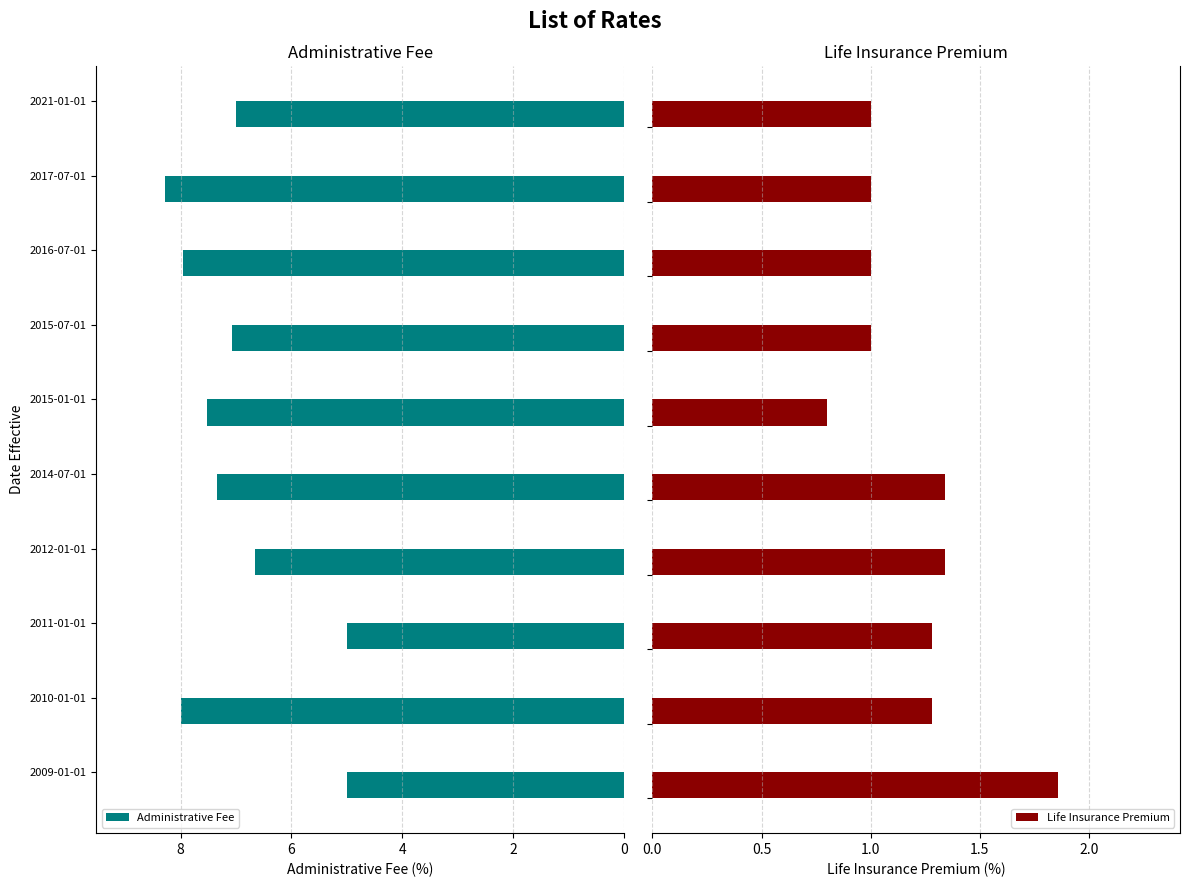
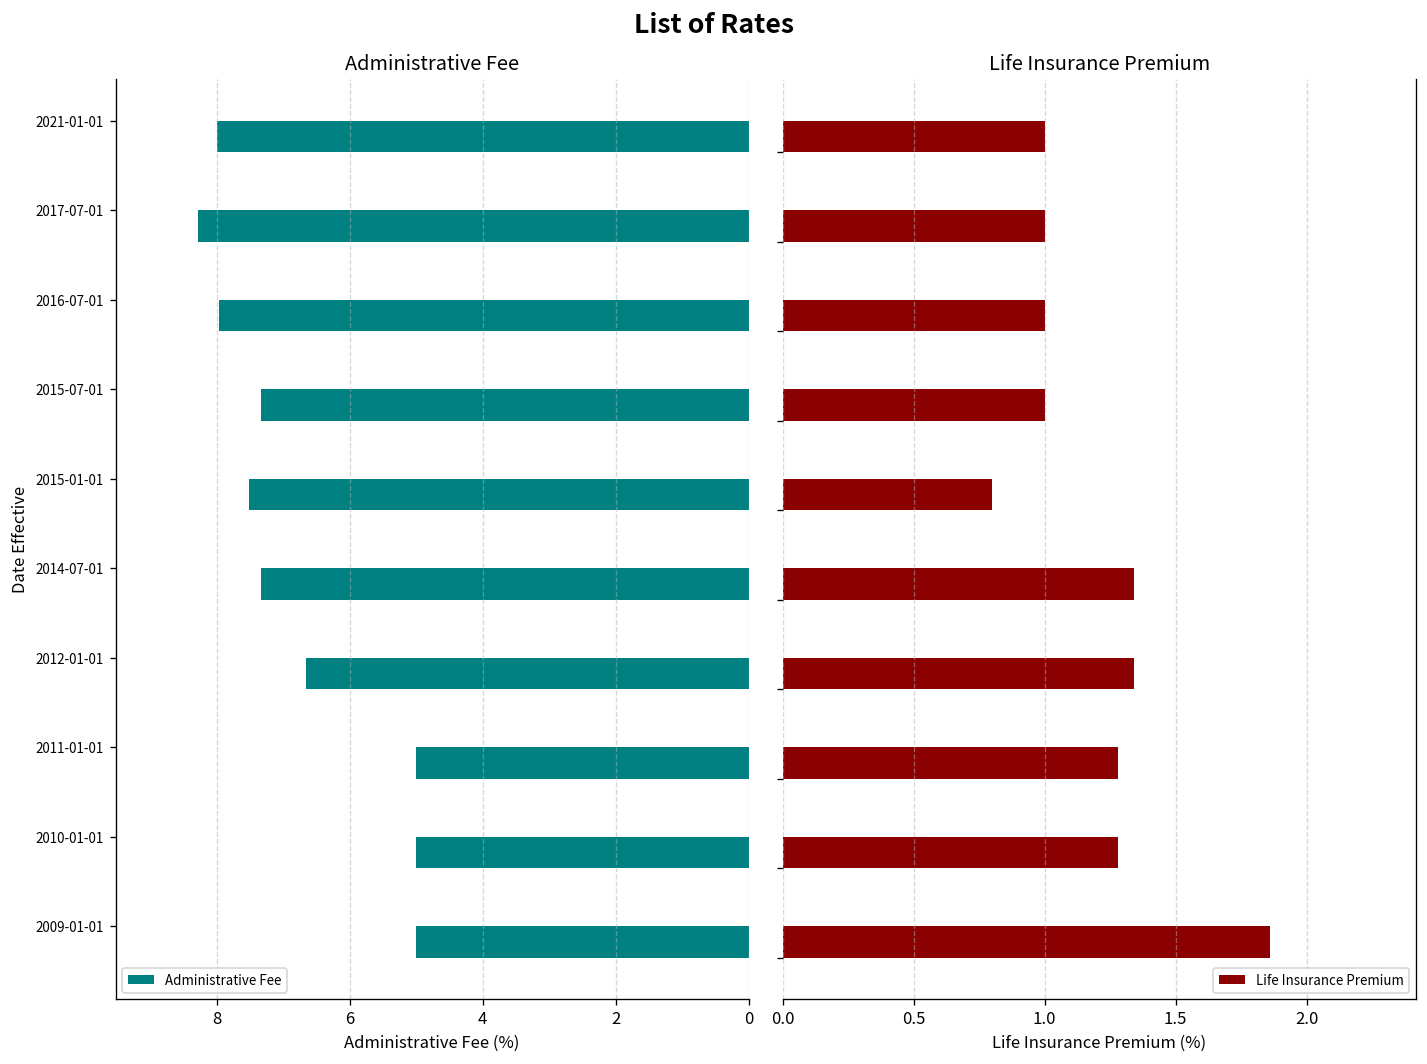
Administrative Fee, 2021-01-01: 7 -> 8
Administrative Fee, 2015-07-01: 7.1 -> 7.3
Administrative Fee, 2010-01-01: 8 -> 5
